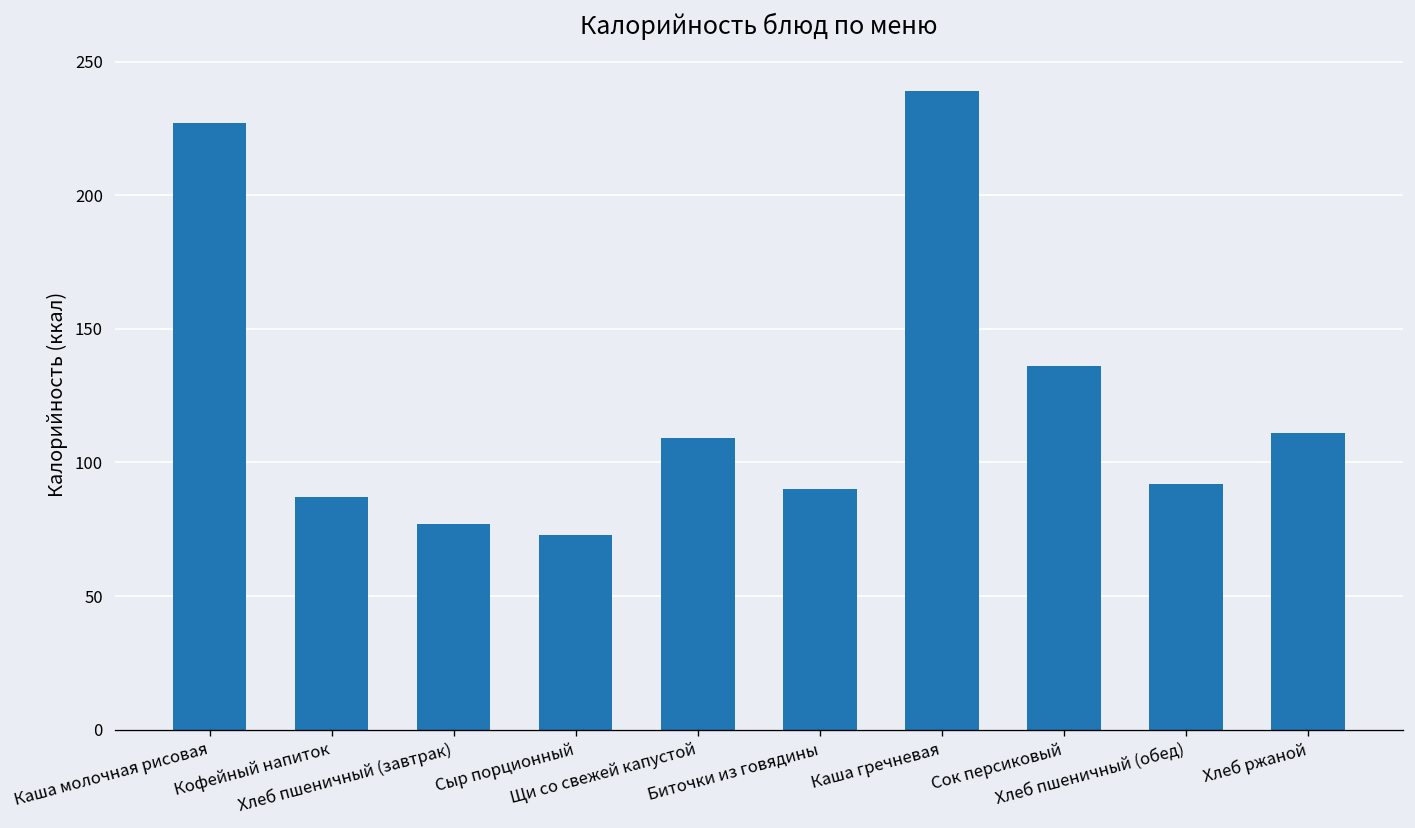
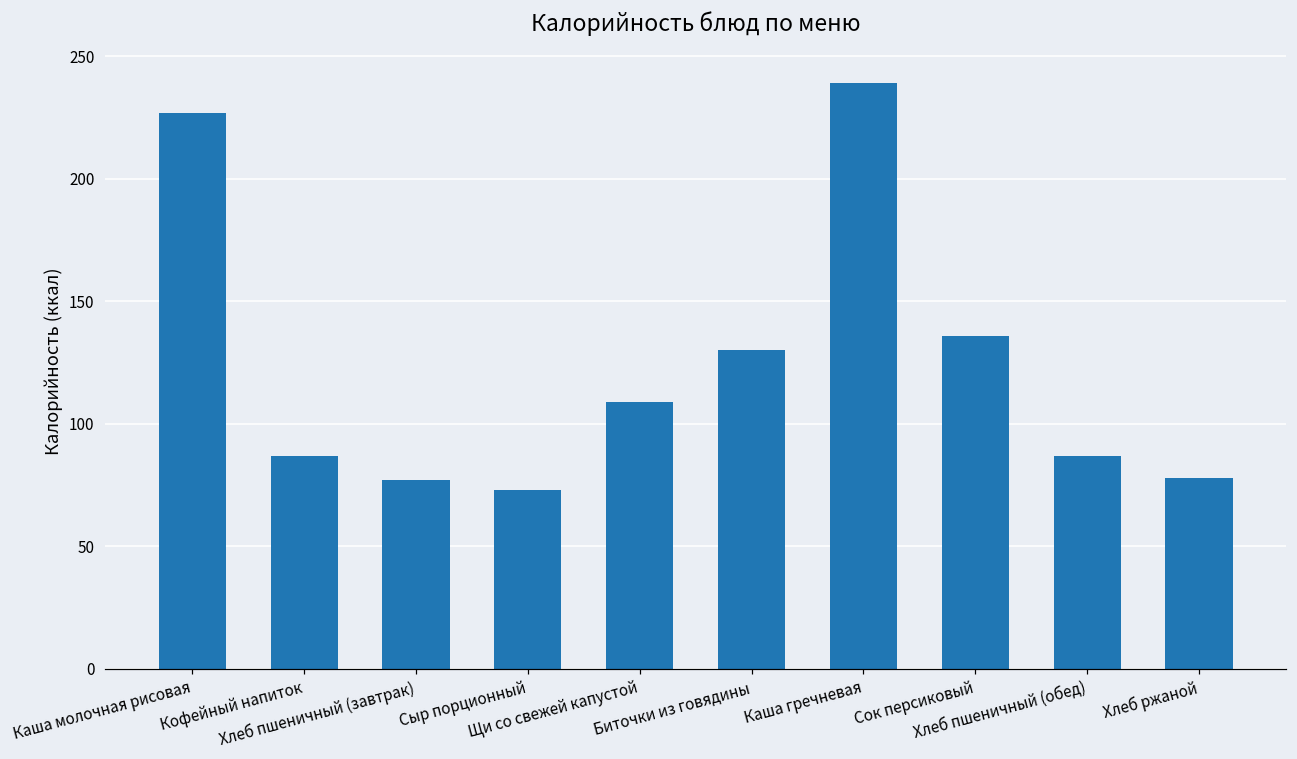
Биточки из говядины: 90 -> 130
Хлеб пшеничный (обед): 92 -> 87
Хлеб ржаной: 111 -> 78
